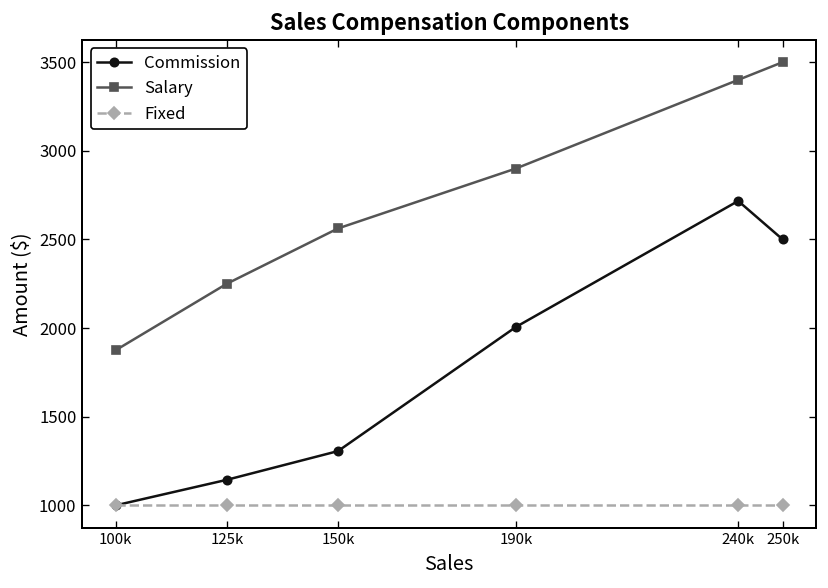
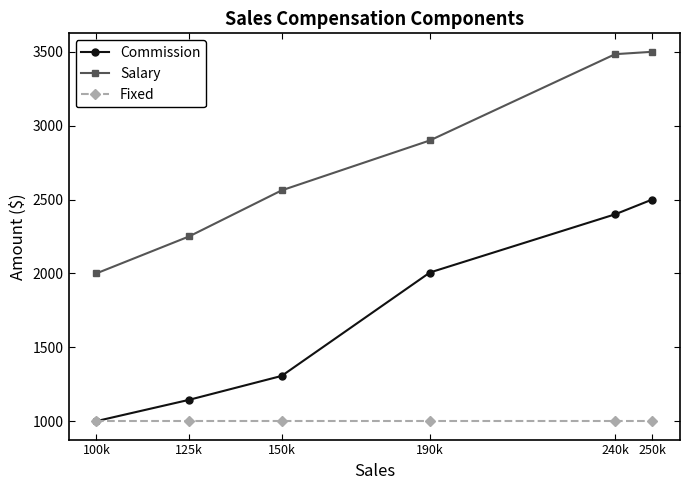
Salary, 100k: 1880 -> 2000
Commission, 240k: 2720 -> 2400
Salary, 240k: 3400 -> 3480
